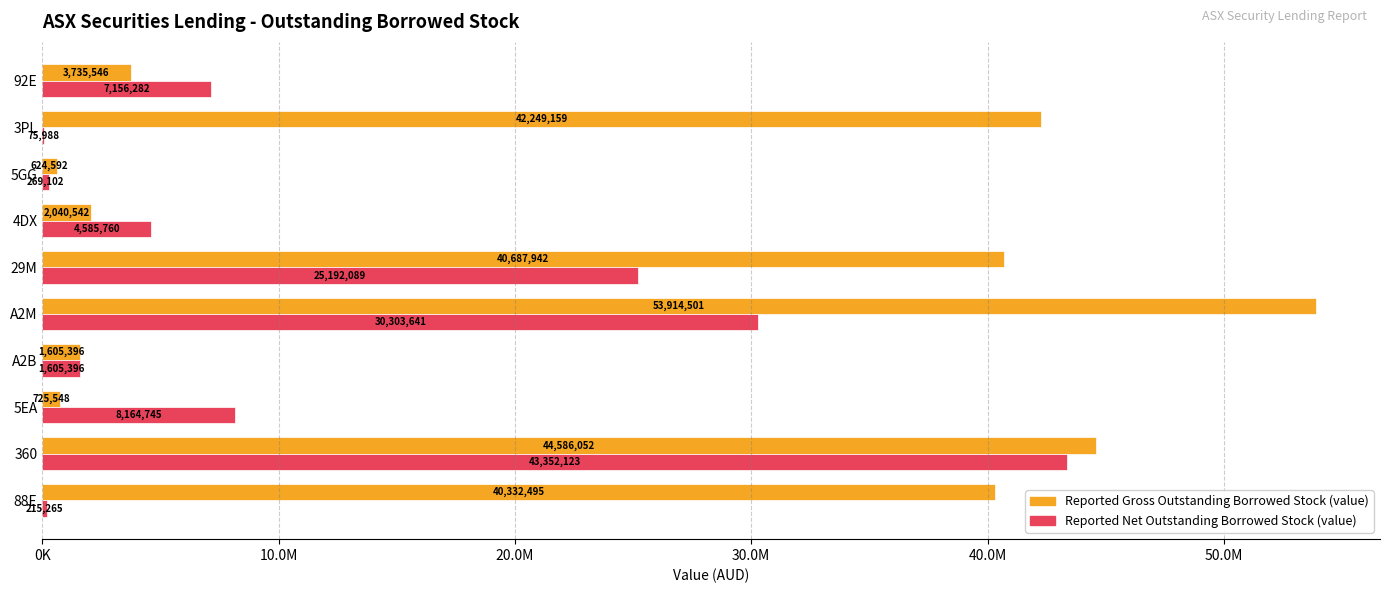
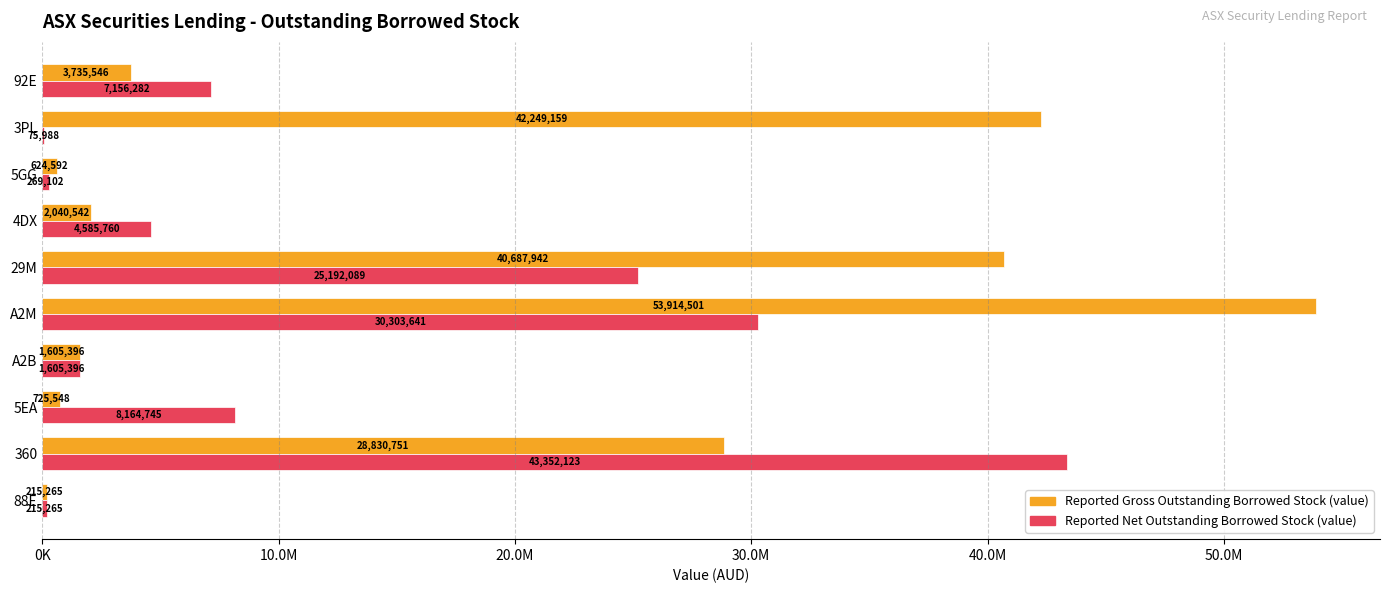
Reported Gross Outstanding Borrowed Stock (value), 360: 44,586,052 -> 28,830,751
Reported Gross Outstanding Borrowed Stock (value), 88E: 40,332,495 -> 215,265
